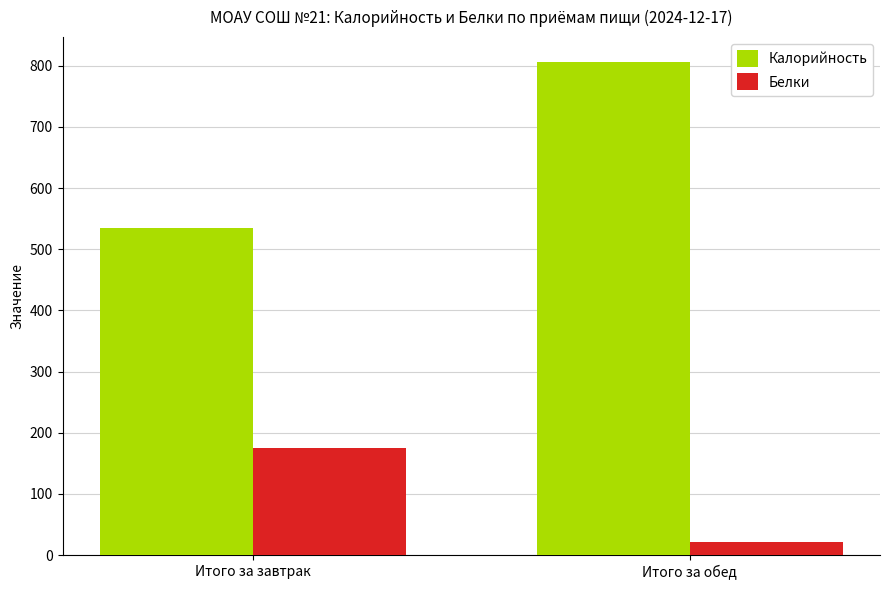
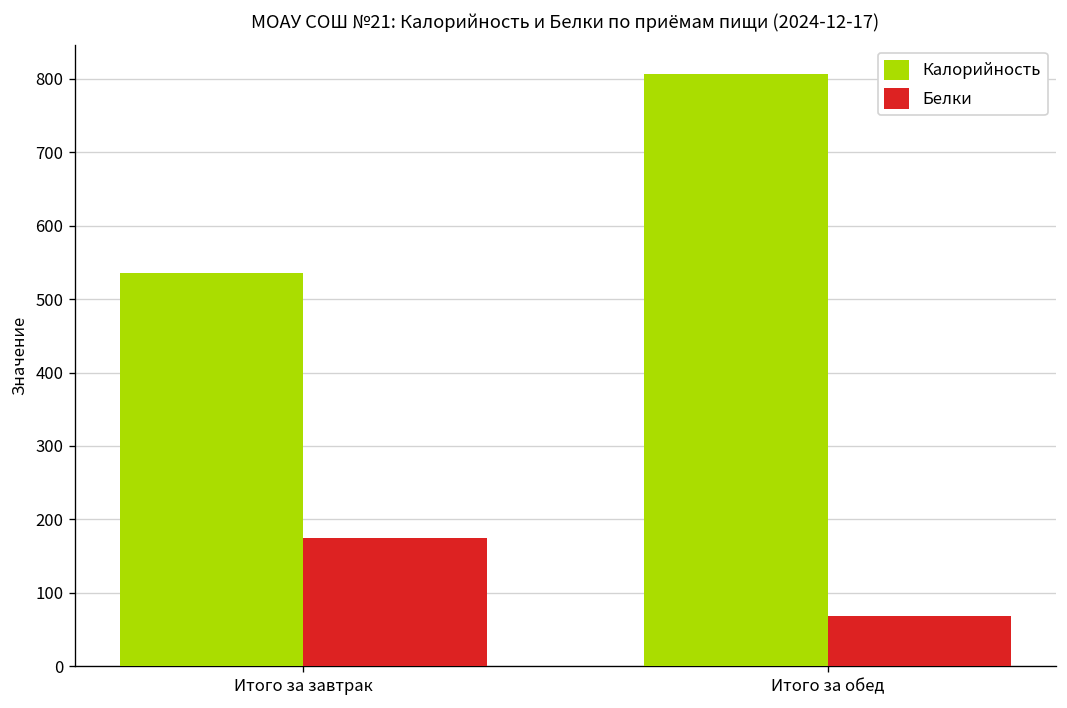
Белки, Итого за обед: 20 -> 70
